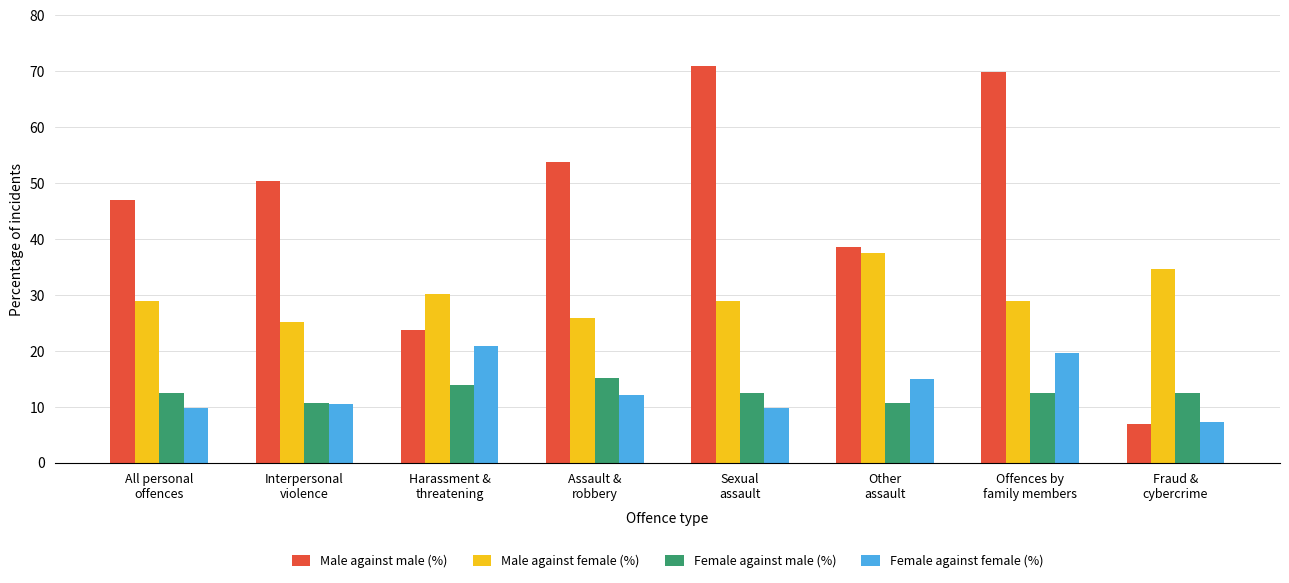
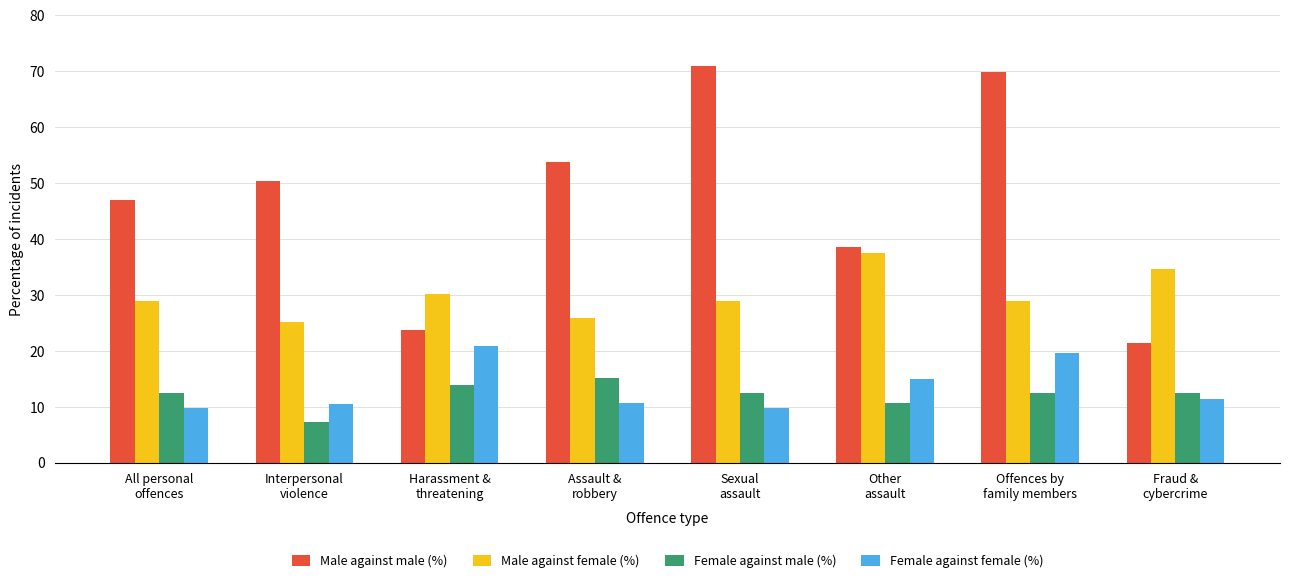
Female against male (%), Interpersonal violence: 11 -> 7
Female against female (%), Assault & robbery: 12 -> 11
Male against male (%), Fraud & cybercrime: 7 -> 22
Female against female (%), Fraud & cybercrime: 7 -> 11
